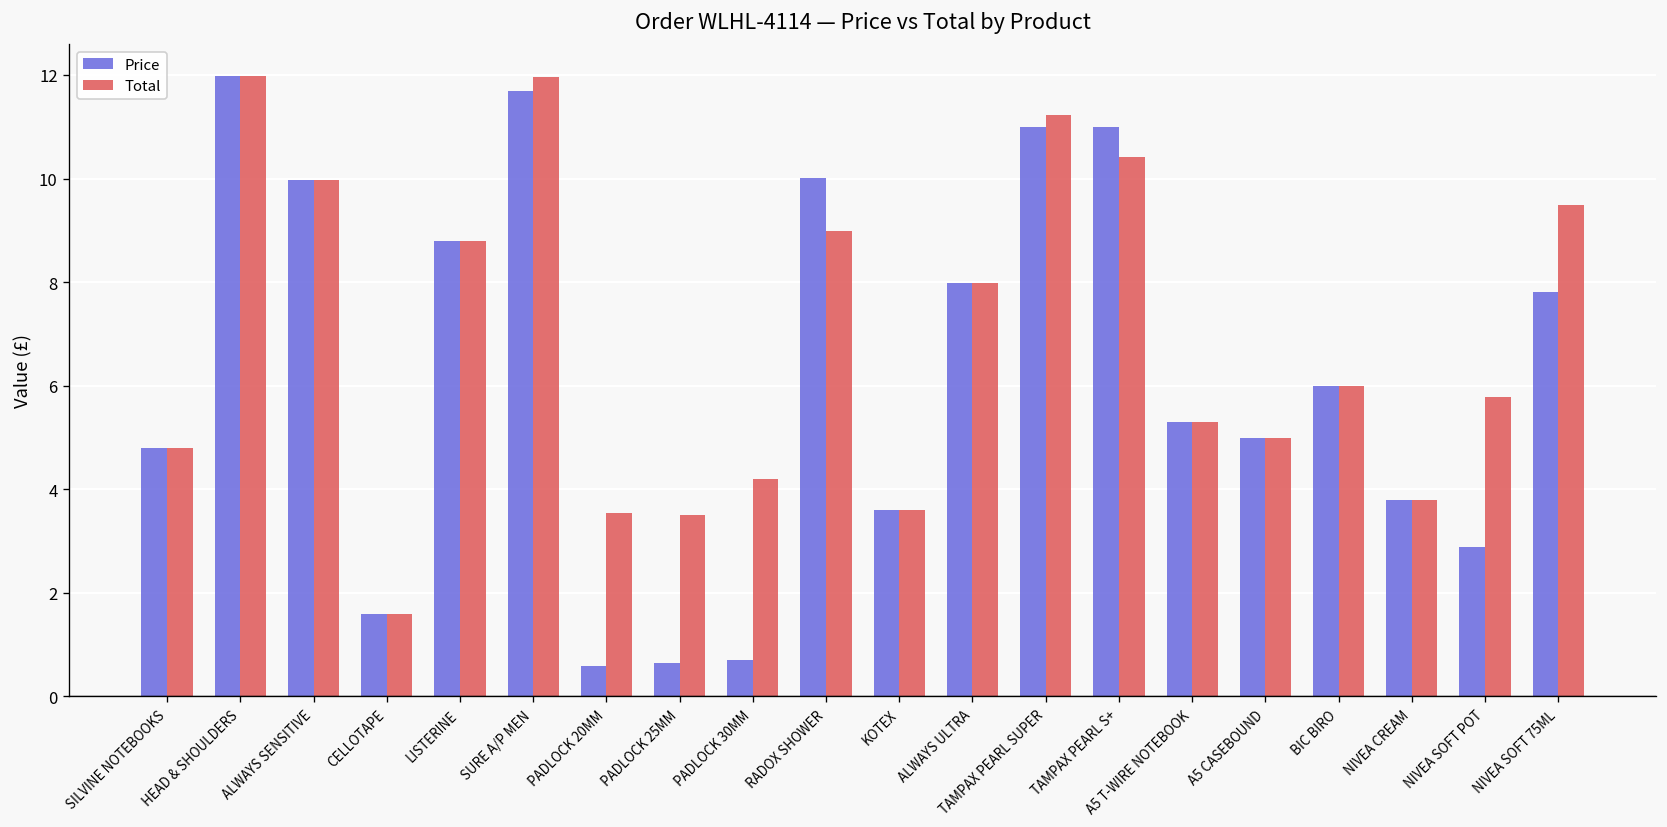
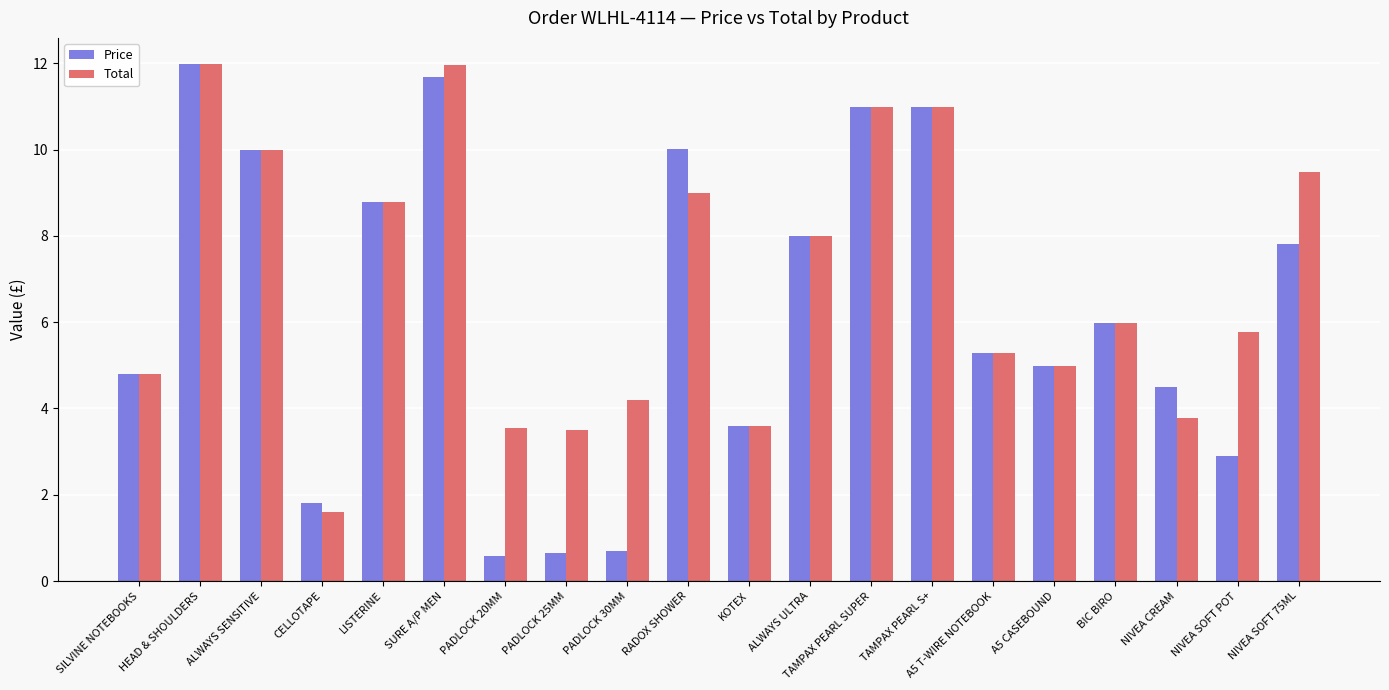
Price, CELLOTAPE: 1.6 -> 1.8
Total, TAMPAX PEARL SUPER: 11.2 -> 11.0
Total, TAMPAX PEARL S+: 10.4 -> 11.0
Price, NIVEA CREAM: 3.8 -> 4.5
